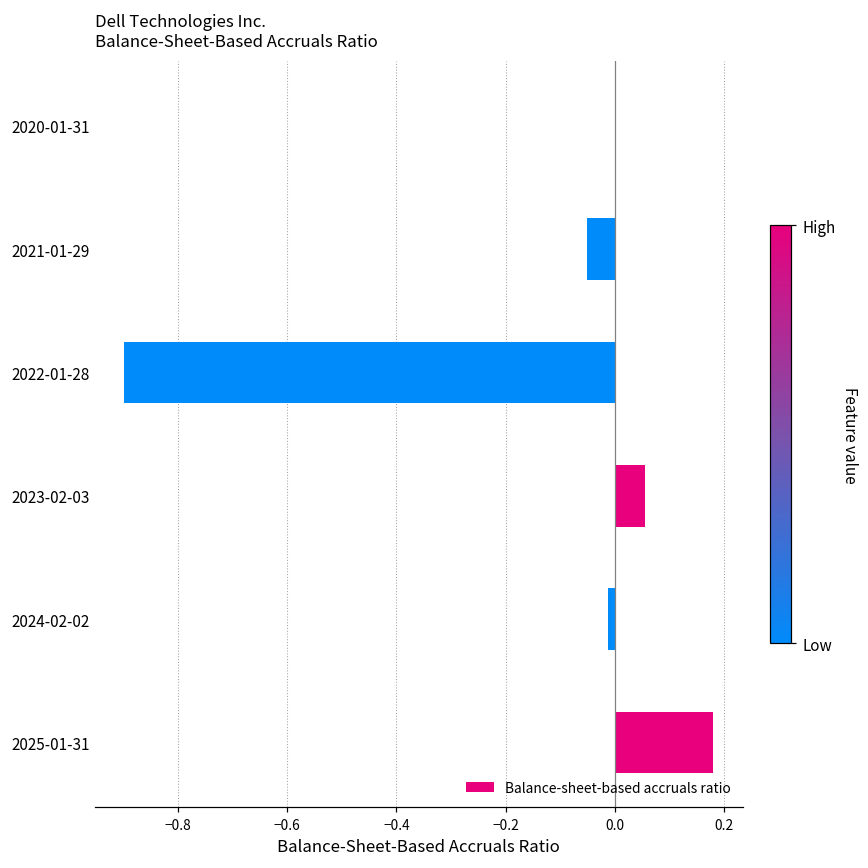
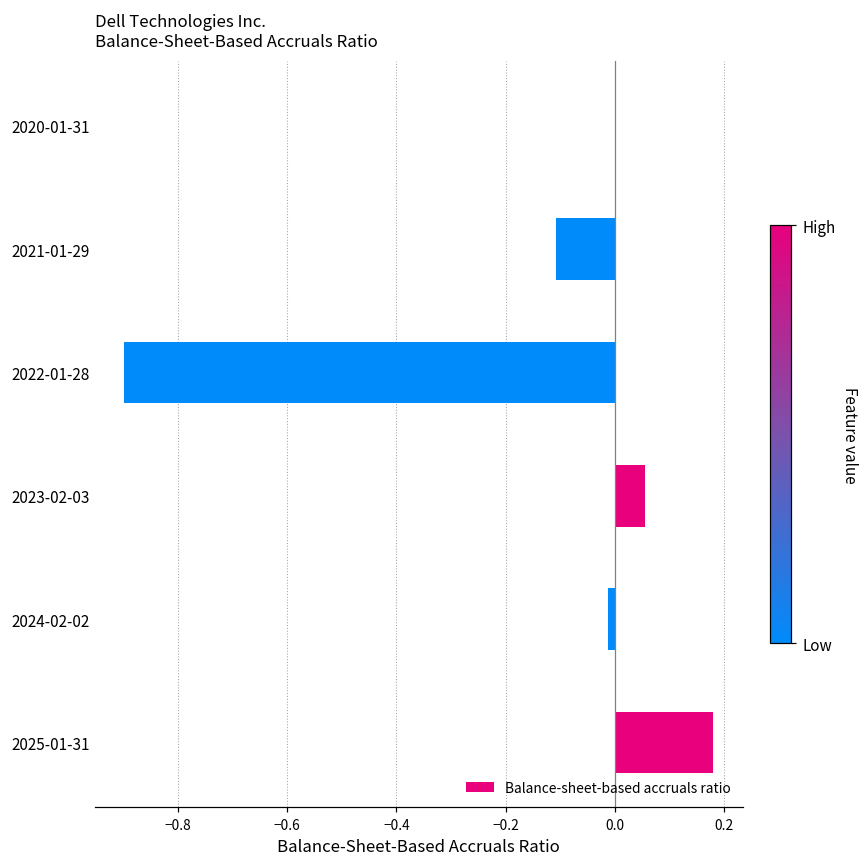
2021-01-29: -0.05 -> -0.11
